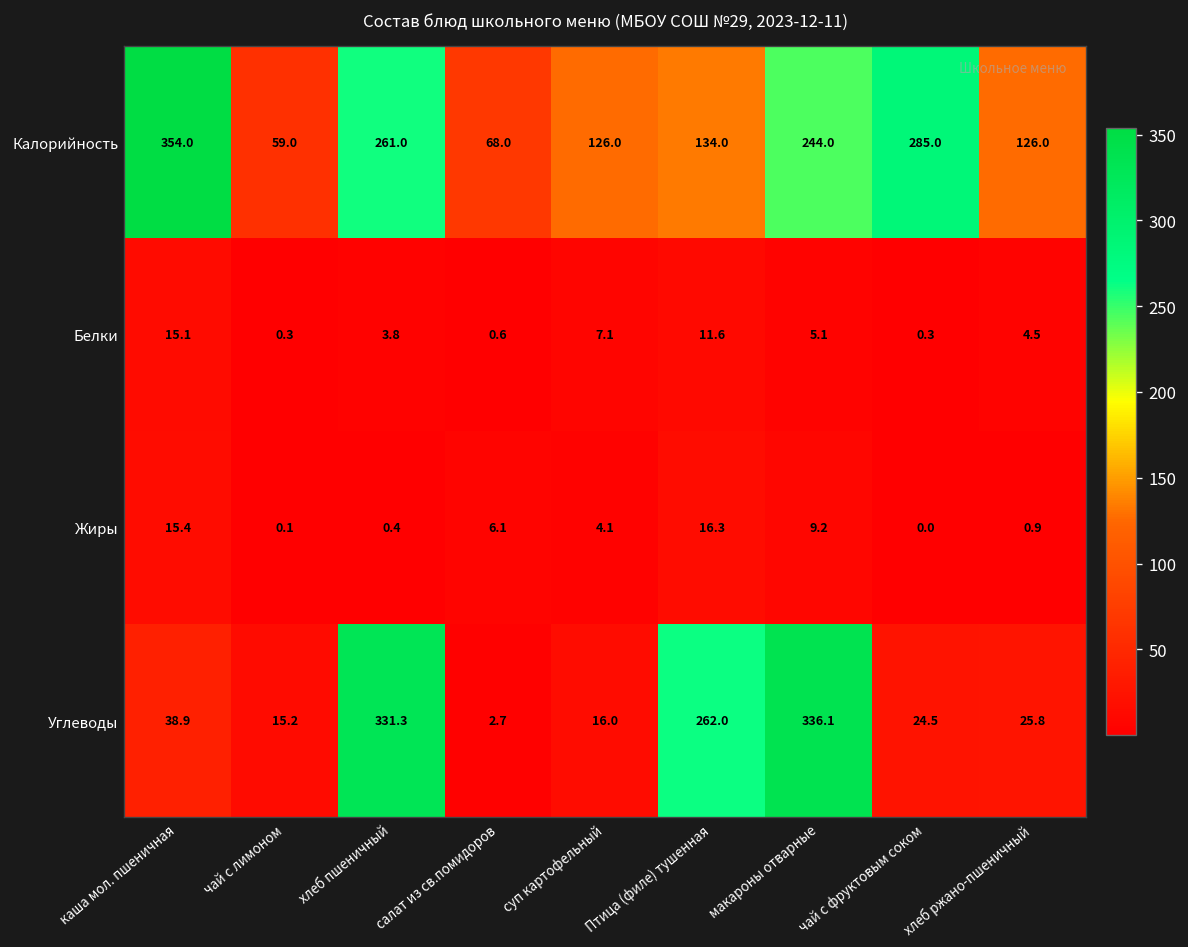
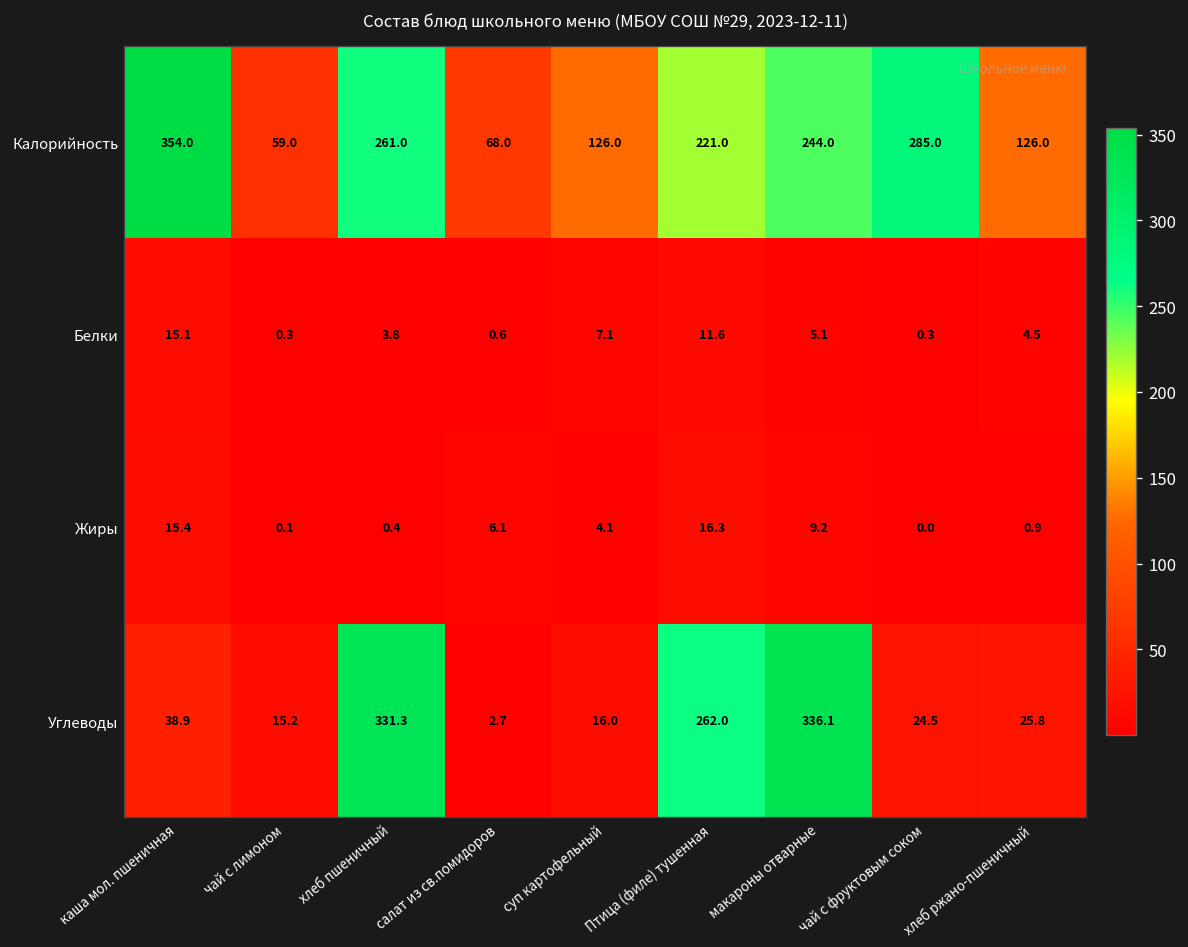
Калорийность, Птица (филе) тушенная: 134.0 -> 221.0
